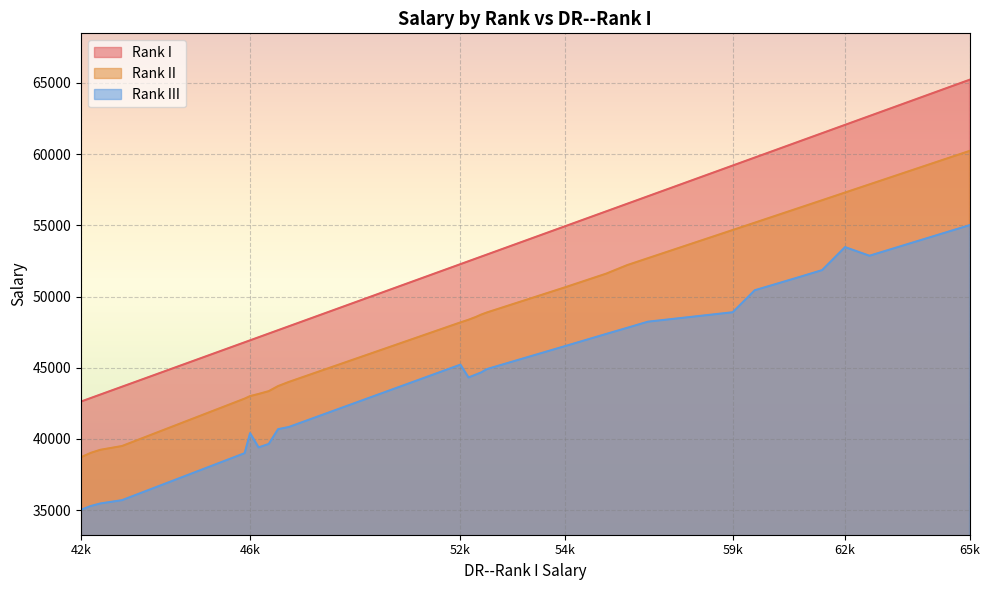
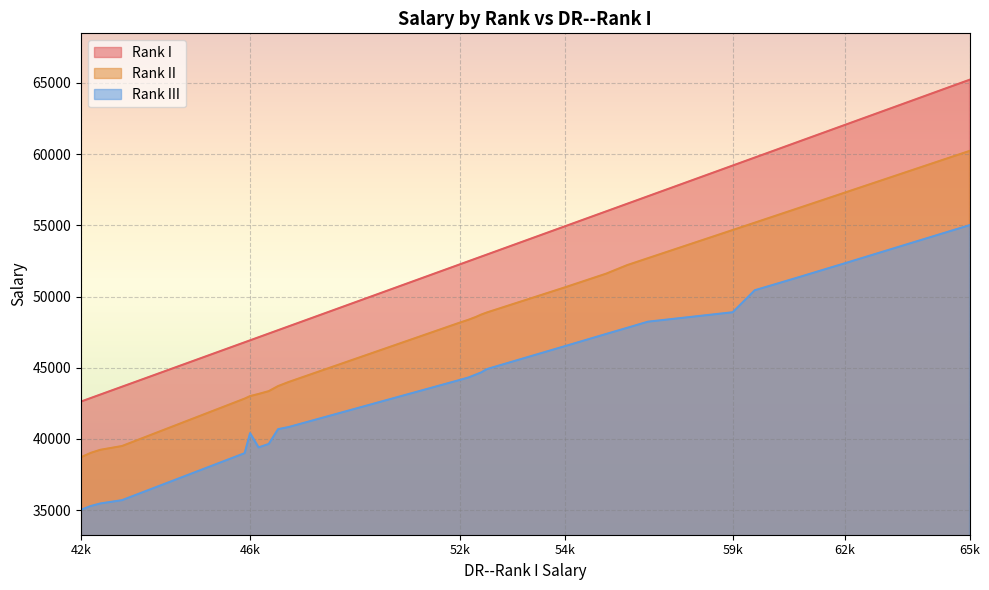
Rank III, 52k: 45200 -> 44200
Rank III, 62k: 53500 -> 52300
